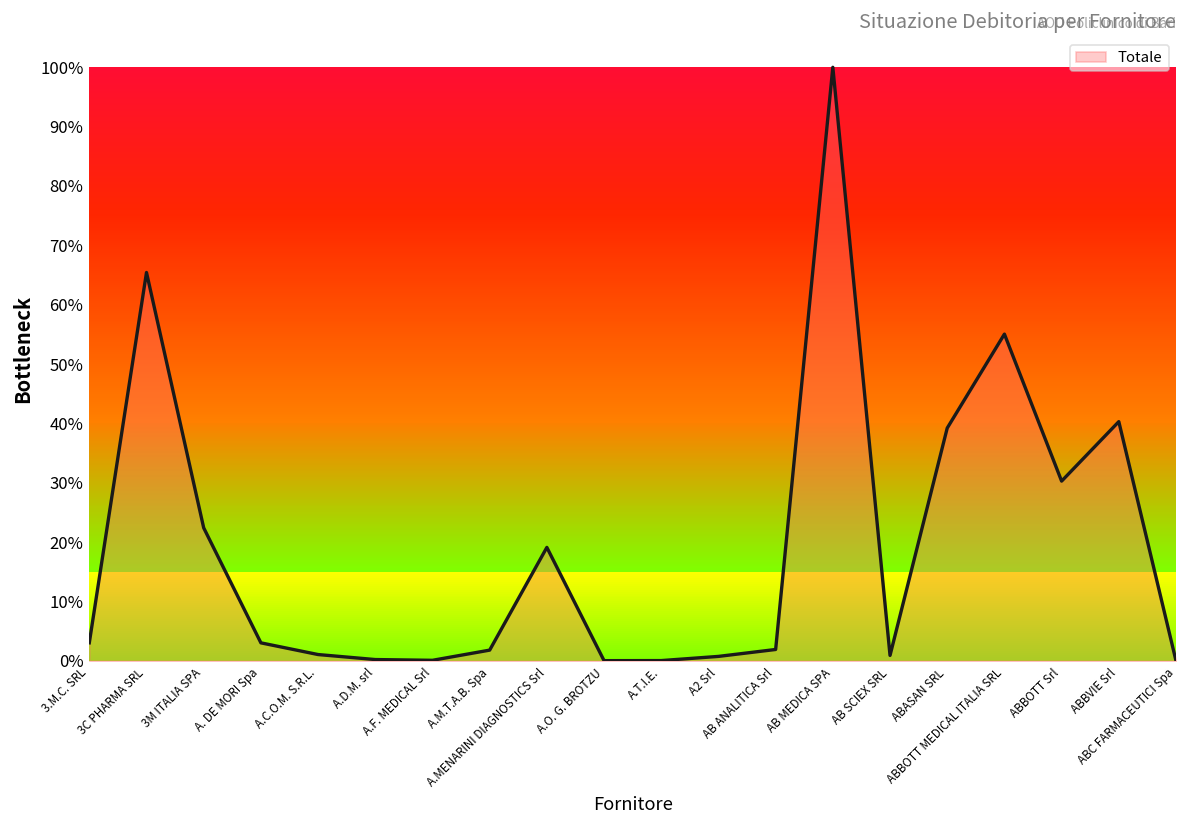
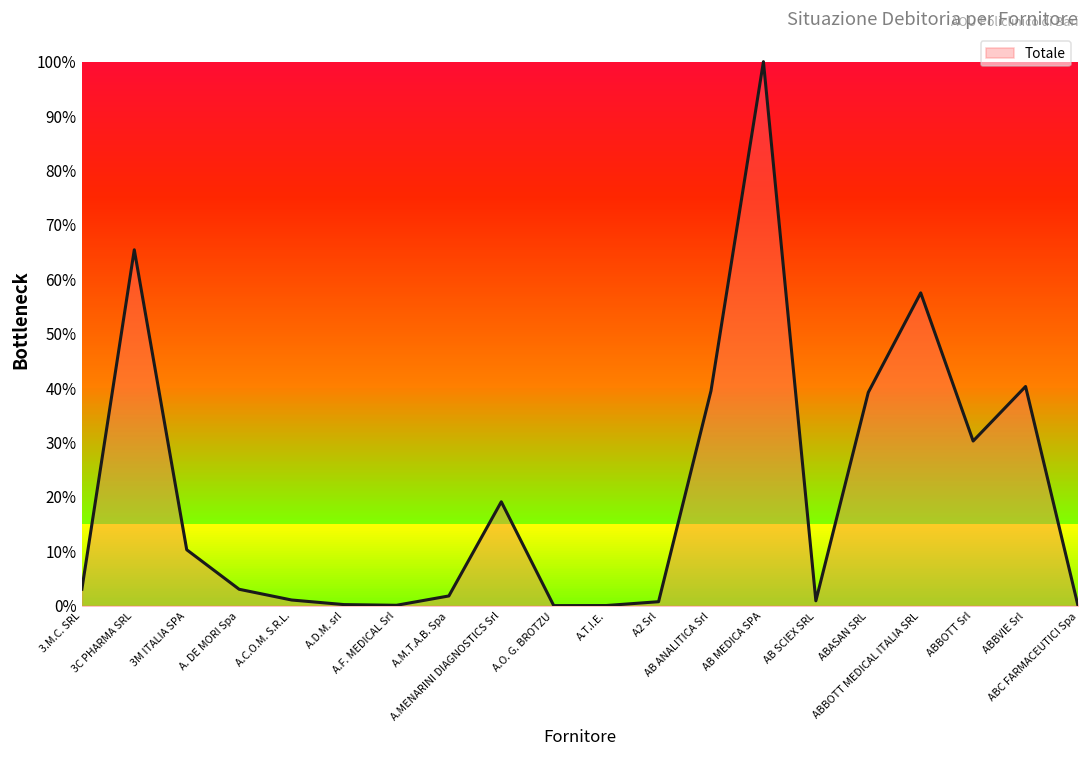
3M ITALIA SPA: 22% -> 10%
AB ANALITICA Srl: 2% -> 40%
ABBOTT MEDICAL ITALIA SRL: 55% -> 58%
